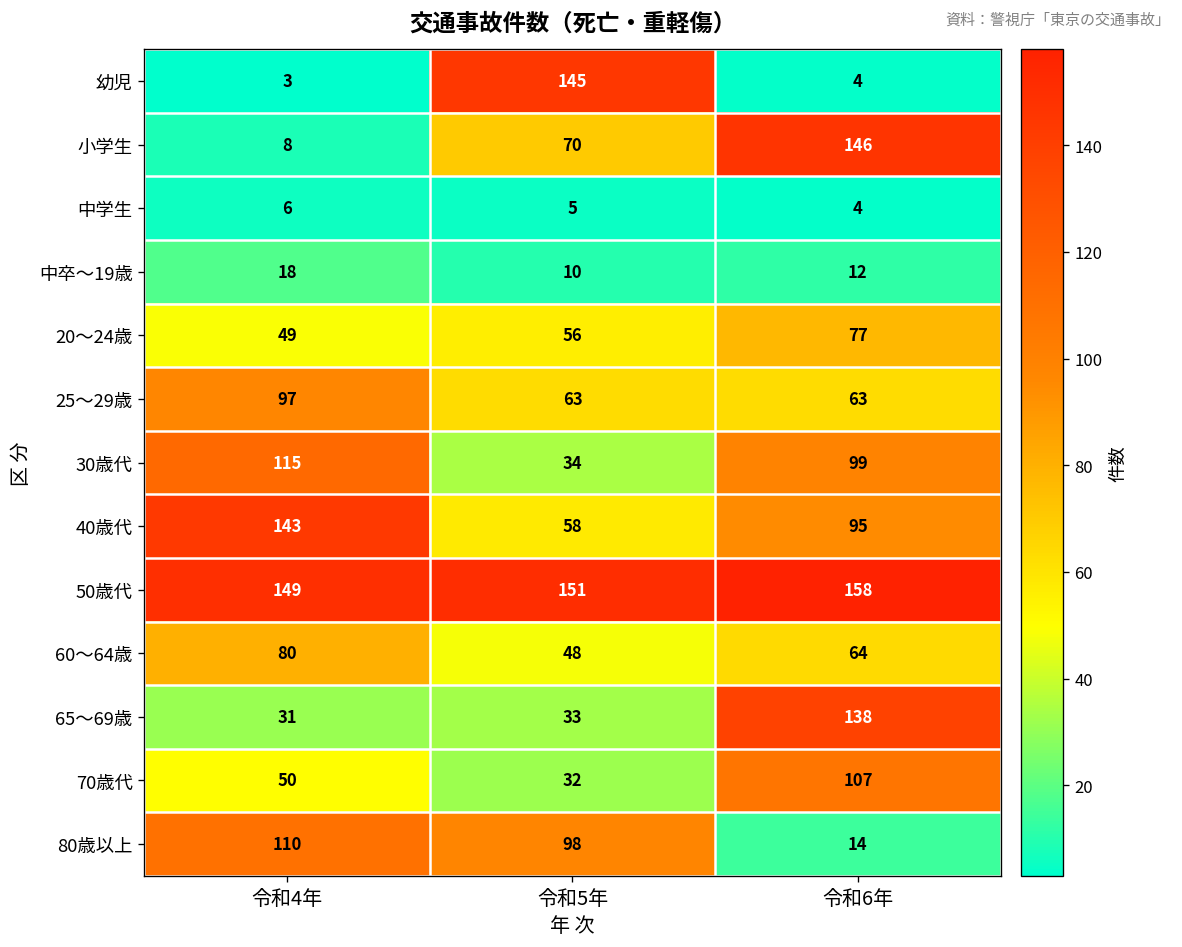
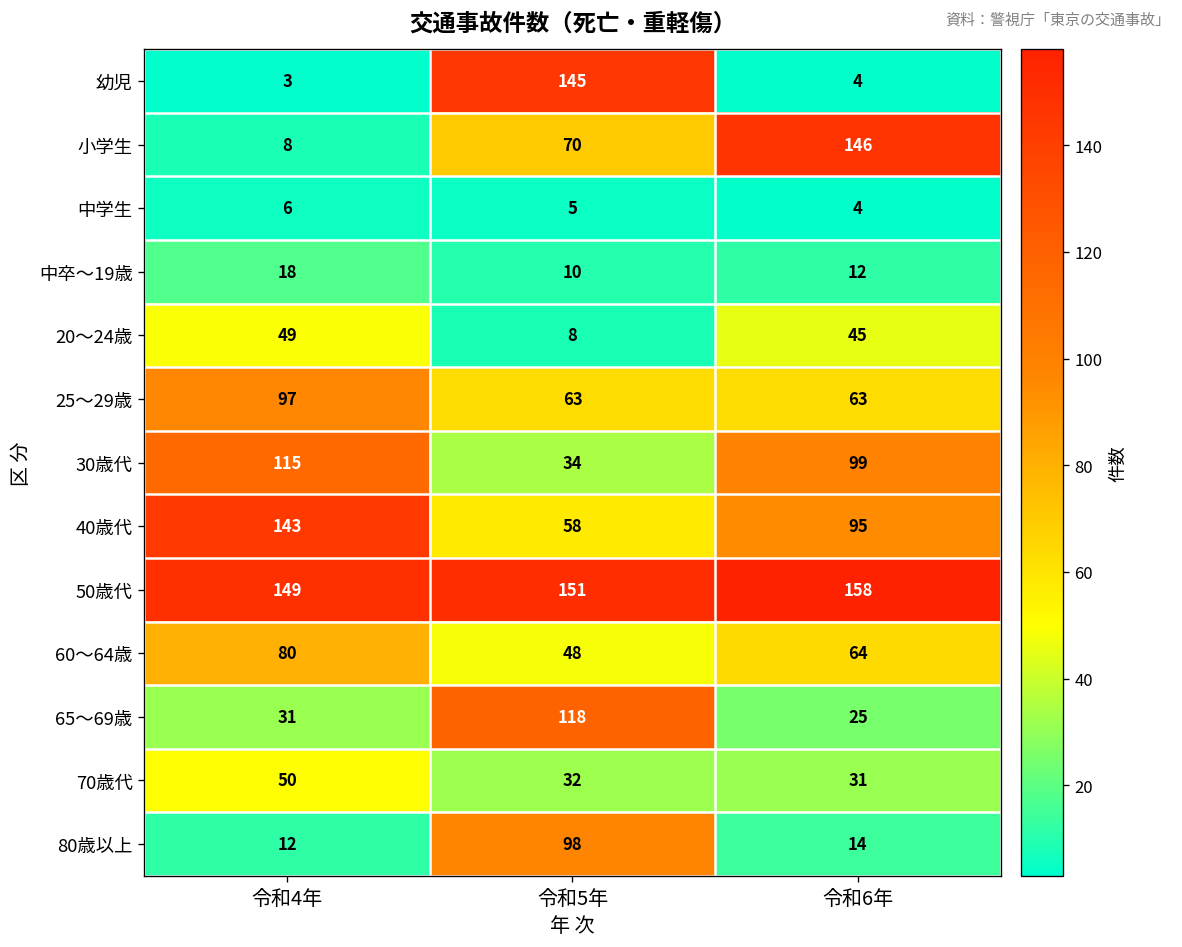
20～24歳, 令和5年: 56 -> 8
20～24歳, 令和6年: 77 -> 45
65～69歳, 令和5年: 33 -> 118
65～69歳, 令和6年: 138 -> 25
70歳代, 令和6年: 107 -> 31
80歳以上, 令和4年: 110 -> 12
